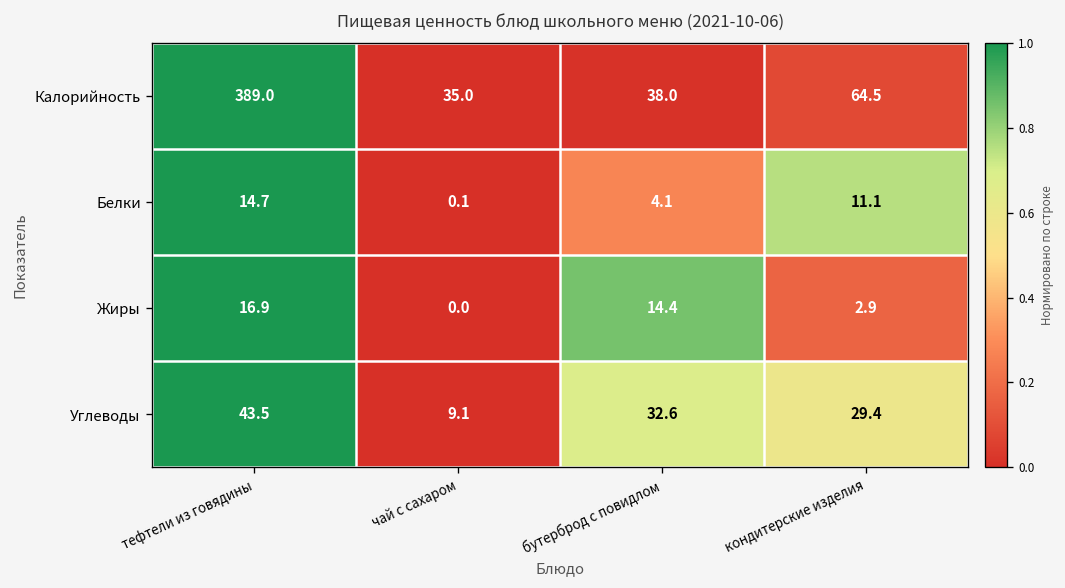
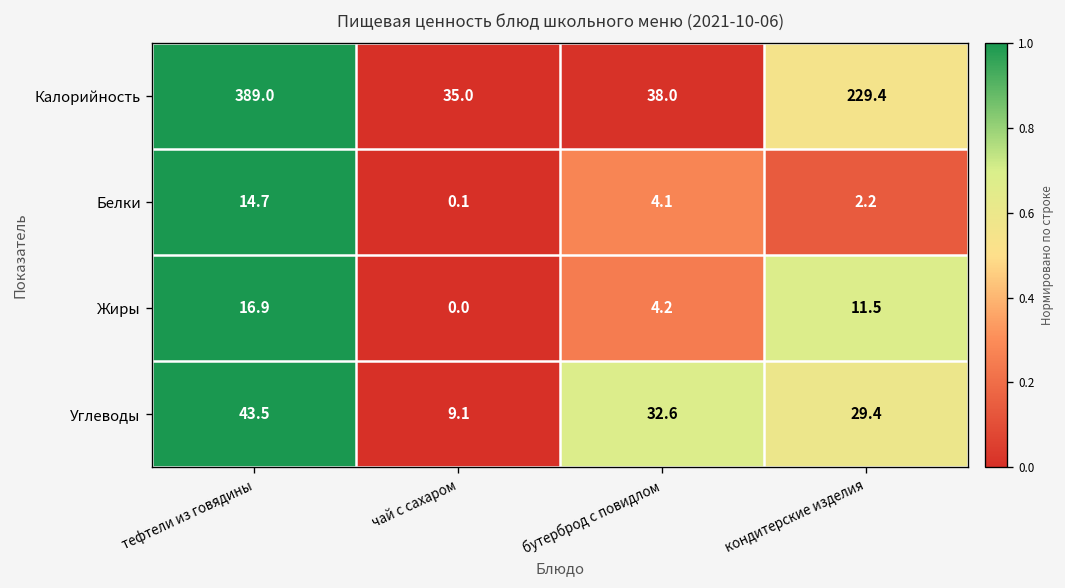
Калорийность, кондитерские изделия: 64.5 -> 229.4
Белки, кондитерские изделия: 11.1 -> 2.2
Жиры, бутерброд с повидлом: 14.4 -> 4.2
Жиры, кондитерские изделия: 2.9 -> 11.5
